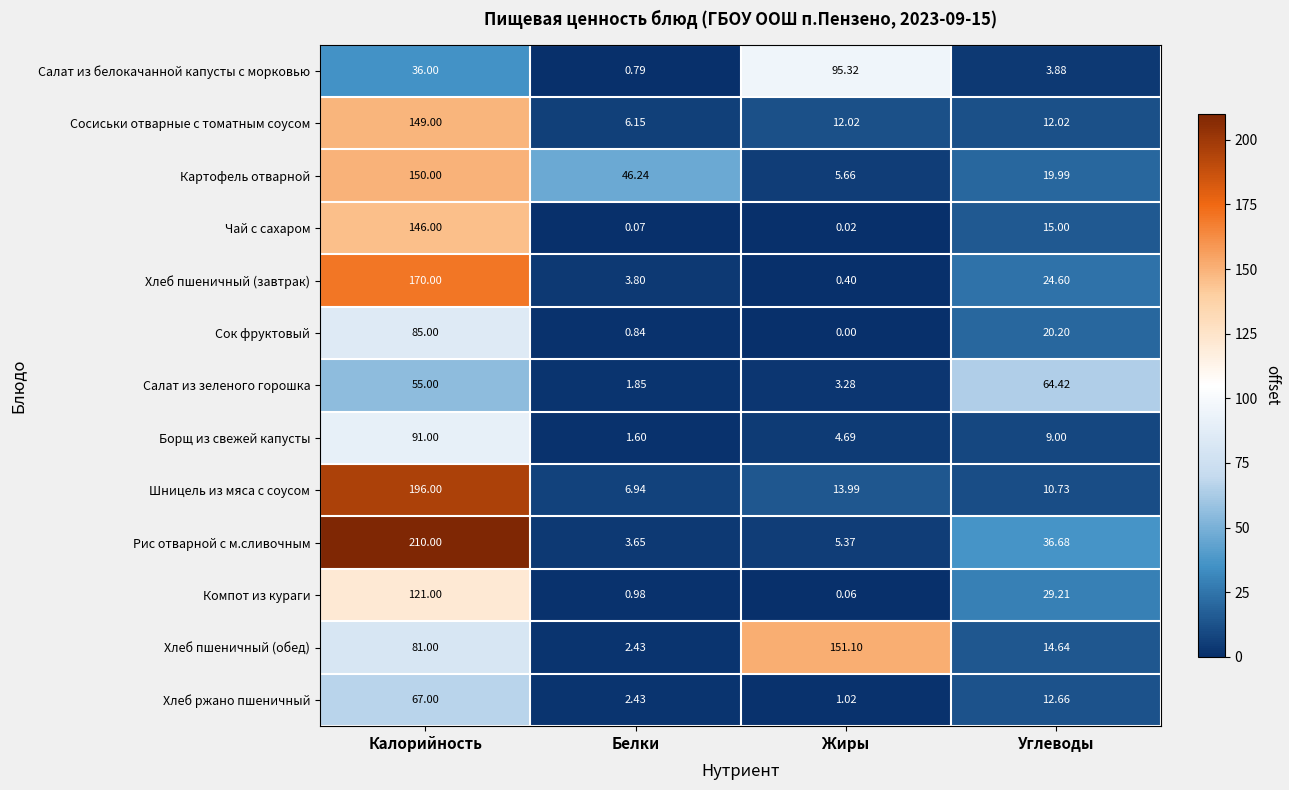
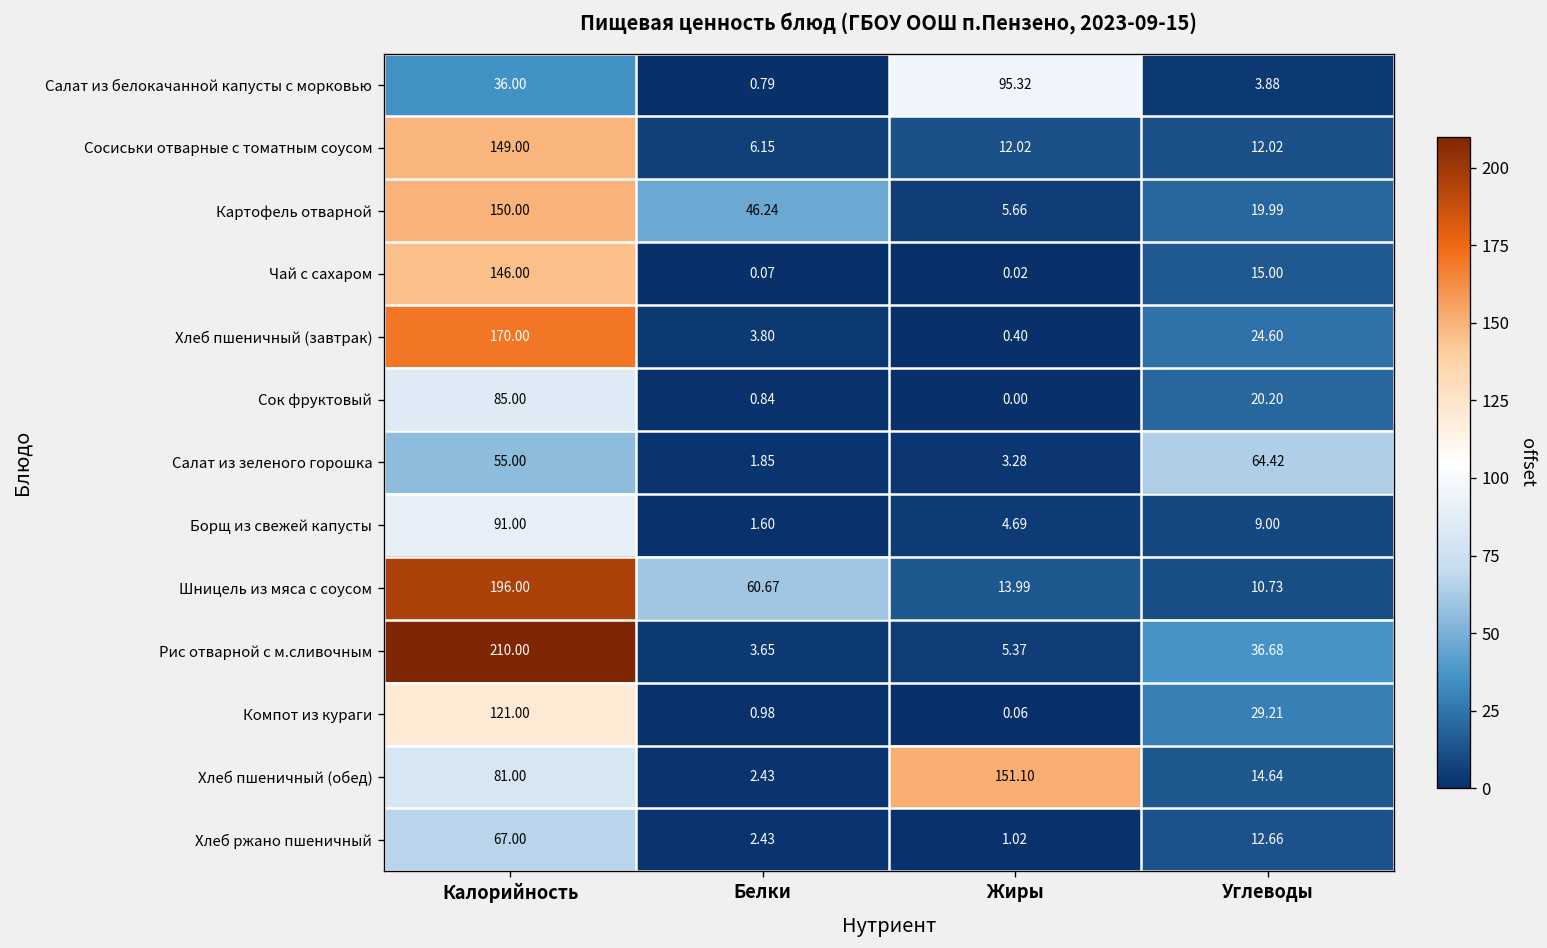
Шницель из мяса с соусом, Белки: 6.94 -> 60.67
